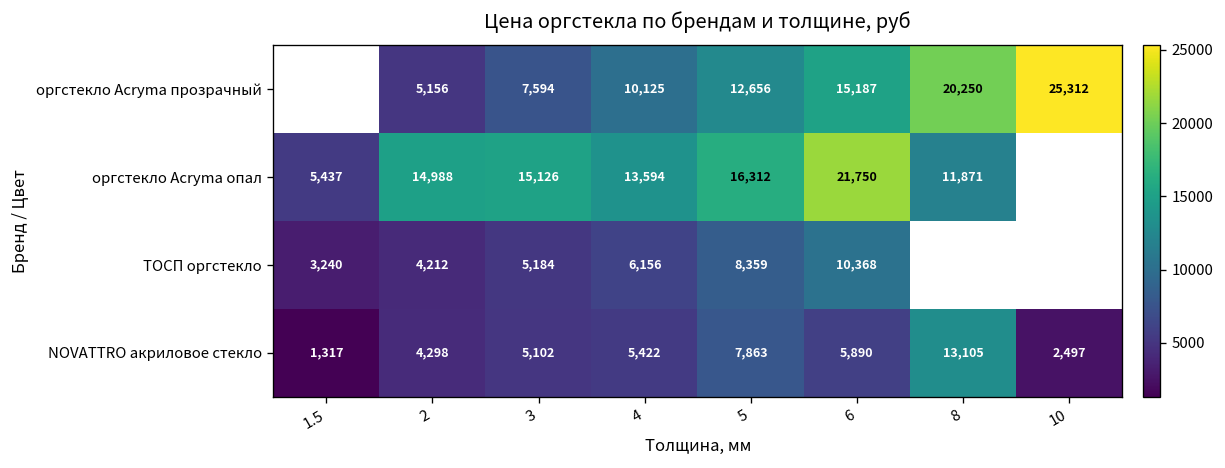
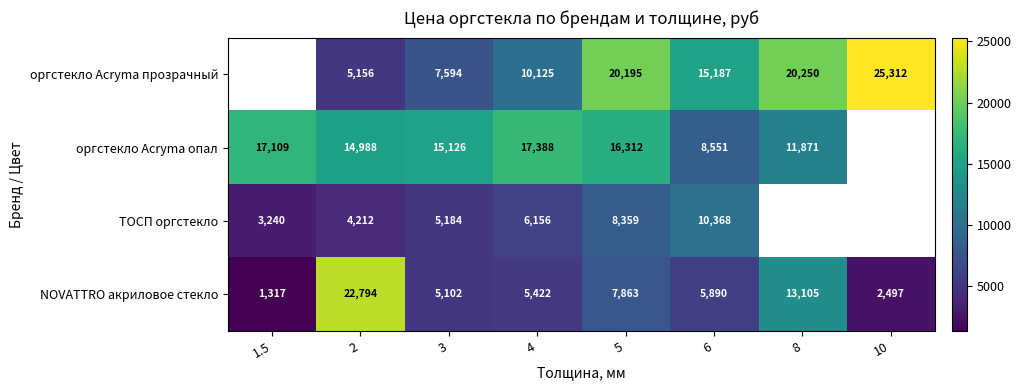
оргстекло Acryma прозрачный, 5: 12,656 -> 20,195
оргстекло Acryma опал, 1.5: 5,437 -> 17,109
оргстекло Acryma опал, 4: 13,594 -> 17,388
оргстекло Acryma опал, 6: 21,750 -> 8,551
NOVATTRO акриловое стекло, 2: 4,298 -> 22,794
